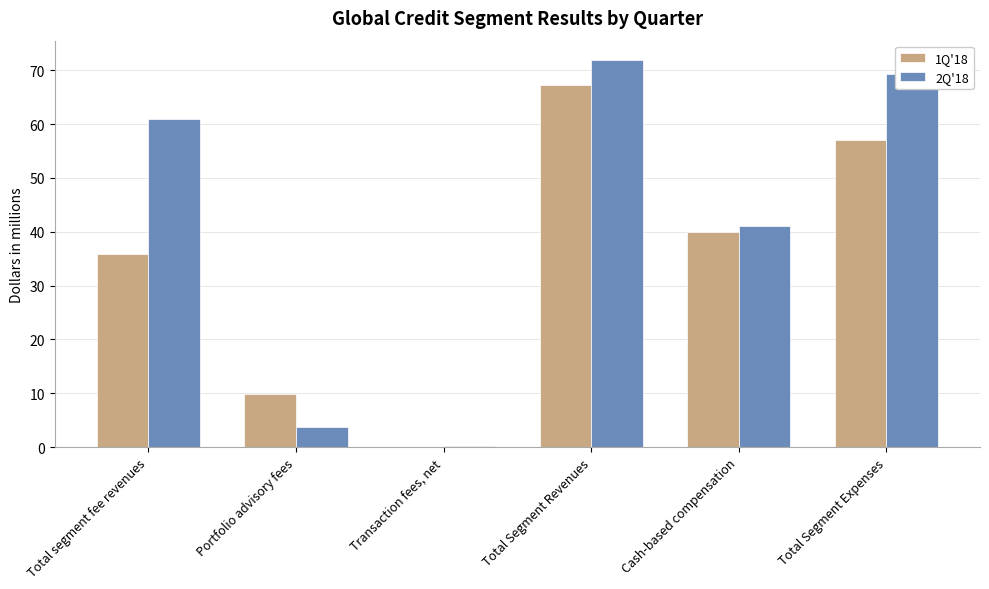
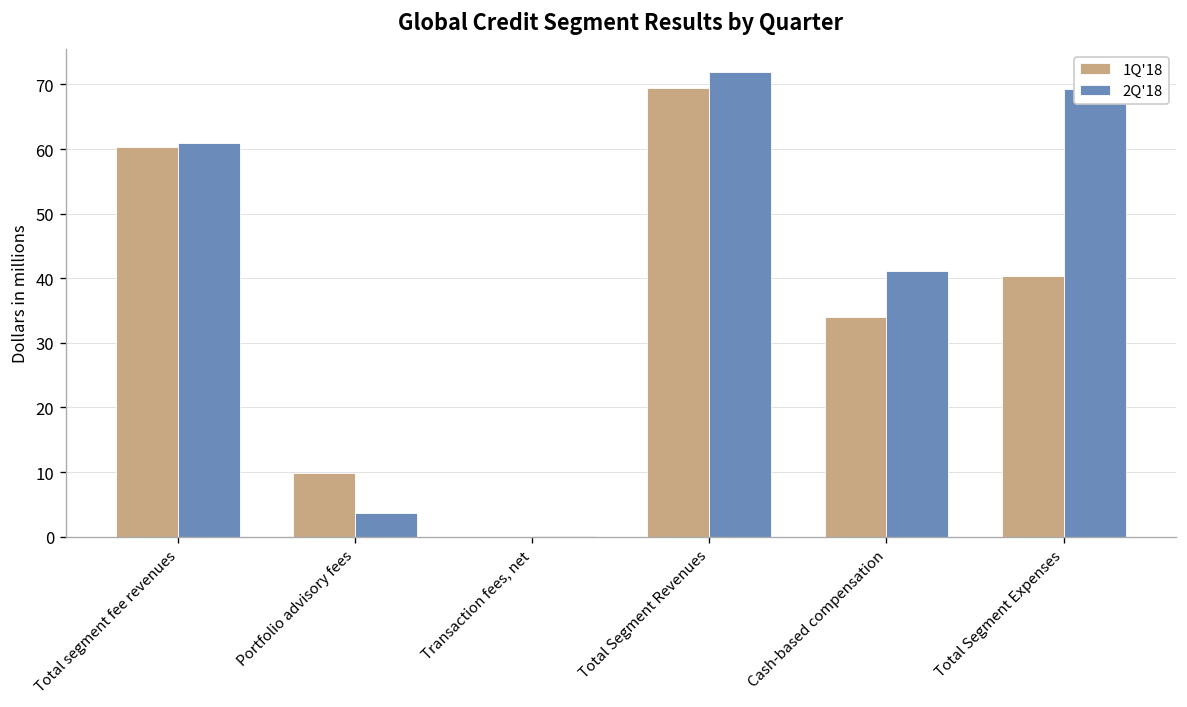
1Q'18, Total segment fee revenues: 36 -> 60
1Q'18, Total Segment Revenues: 67 -> 70
1Q'18, Cash-based compensation: 40 -> 34
1Q'18, Total Segment Expenses: 57 -> 40
